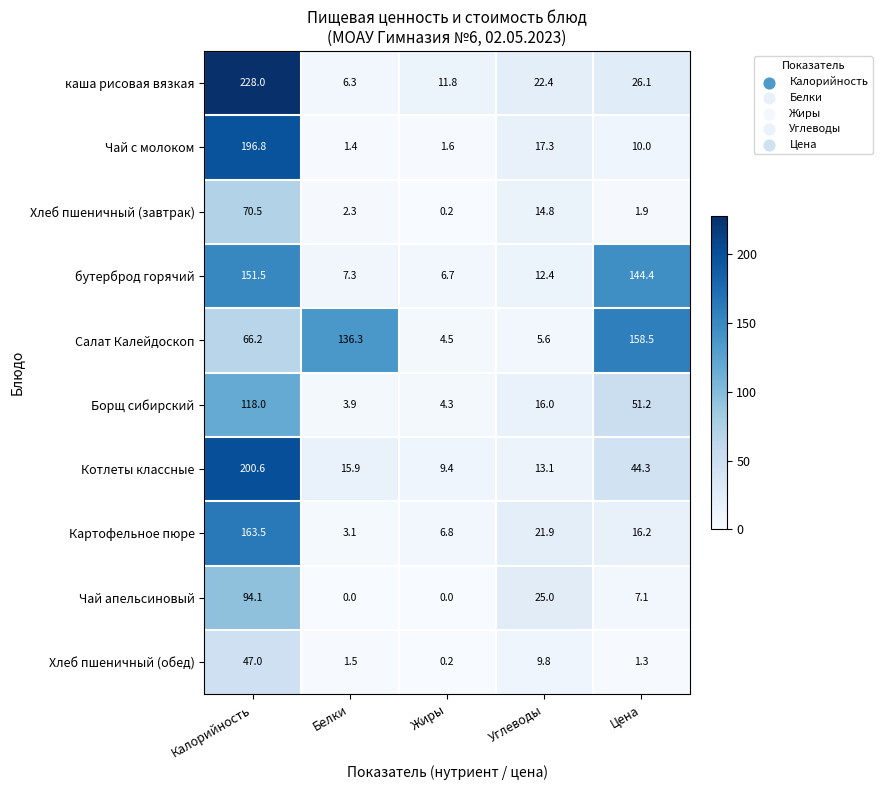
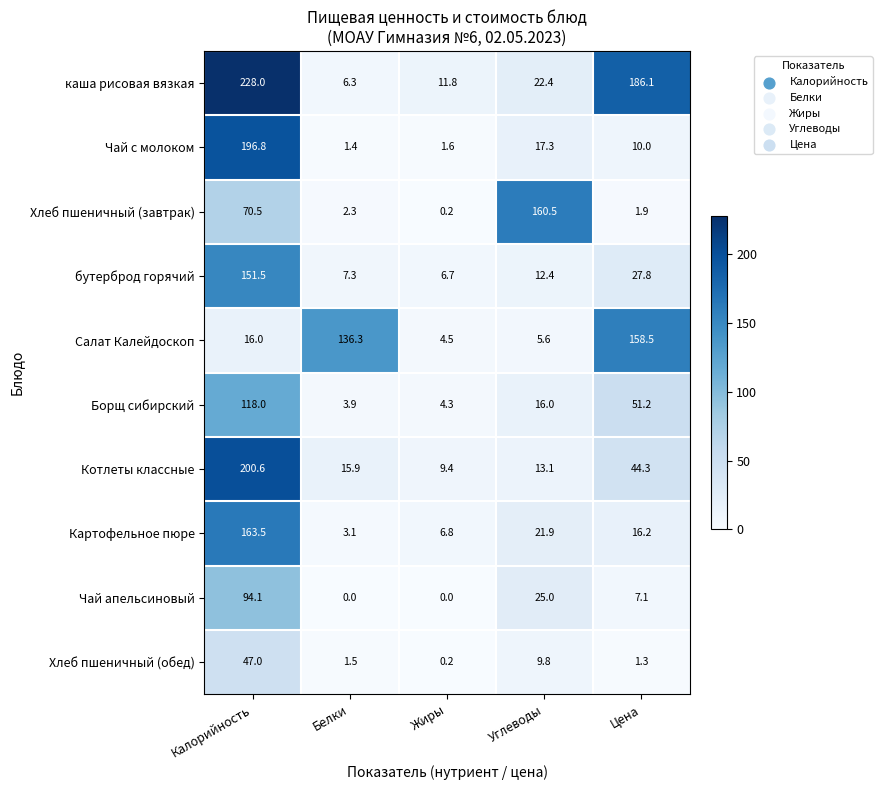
каша рисовая вязкая, Цена: 26.1 -> 186.1
Хлеб пшеничный (завтрак), Углеводы: 14.8 -> 160.5
бутерброд горячий, Цена: 144.4 -> 27.8
Салат Калейдоскоп, Калорийность: 66.2 -> 16.0
